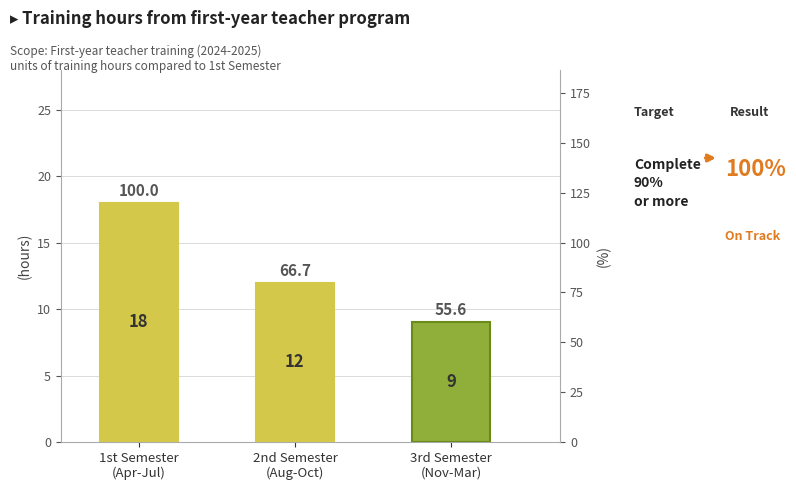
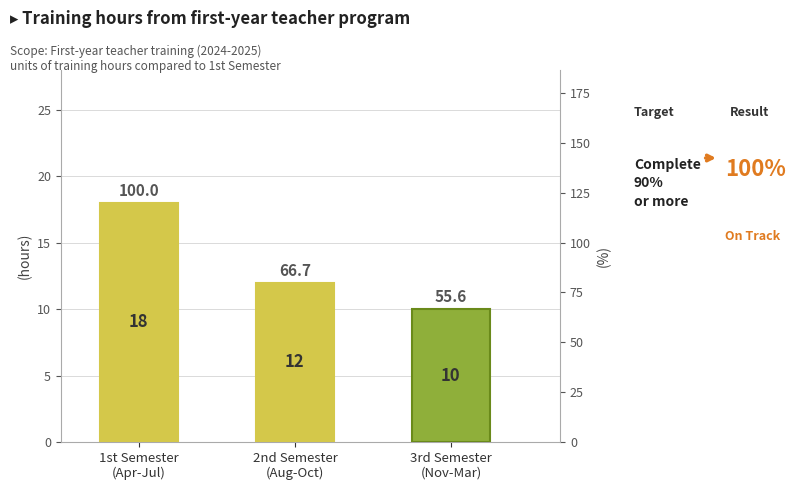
3rd Semester (Nov-Mar): 9 -> 10
